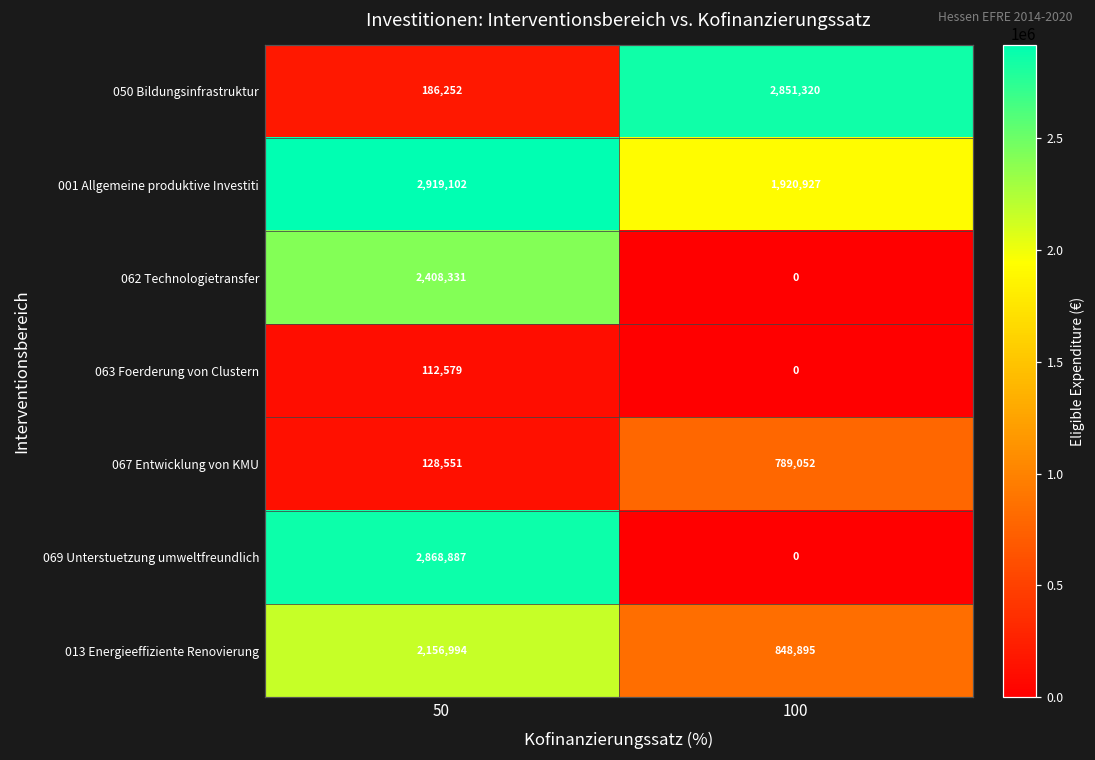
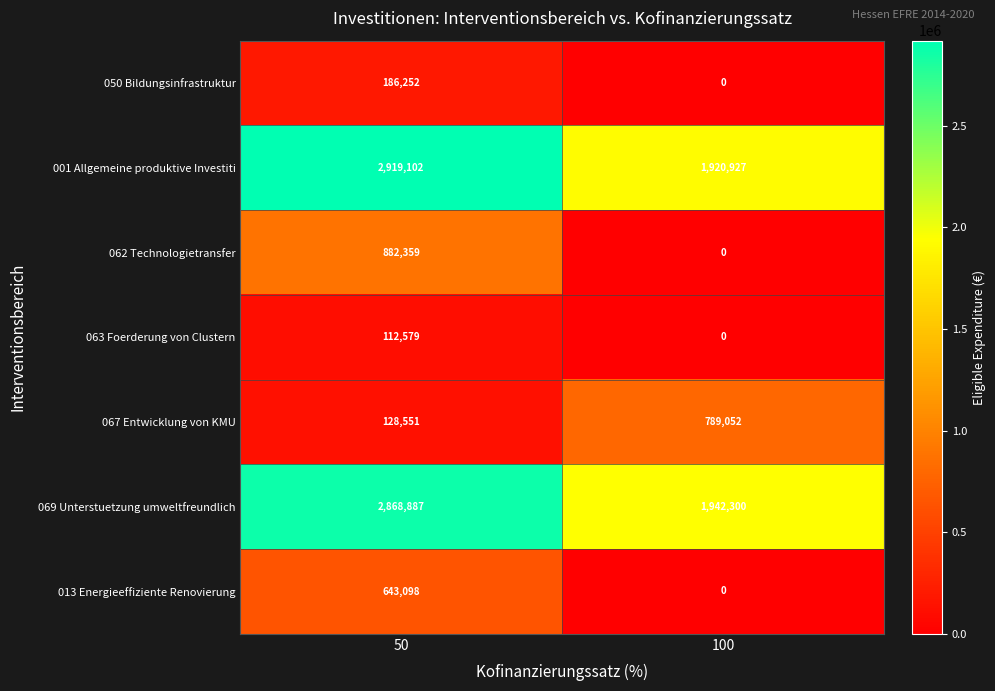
050 Bildungsinfrastruktur, 100: 2,851,320 -> 0
062 Technologietransfer, 50: 2,408,331 -> 882,359
069 Unterstuetzung umweltfreundlich, 100: 0 -> 1,942,300
013 Energieeffiziente Renovierung, 50: 2,156,994 -> 643,098
013 Energieeffiziente Renovierung, 100: 848,895 -> 0
